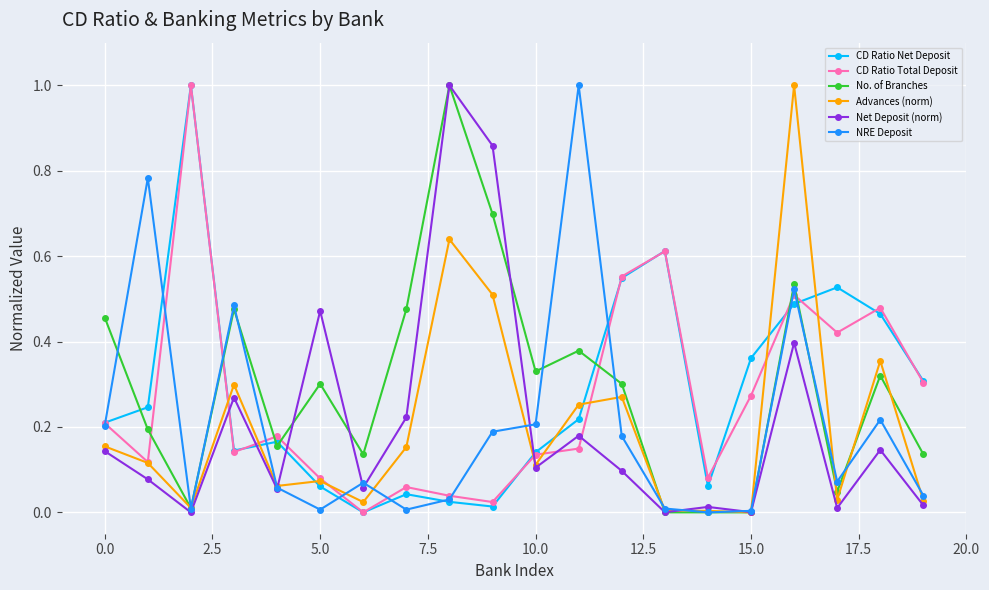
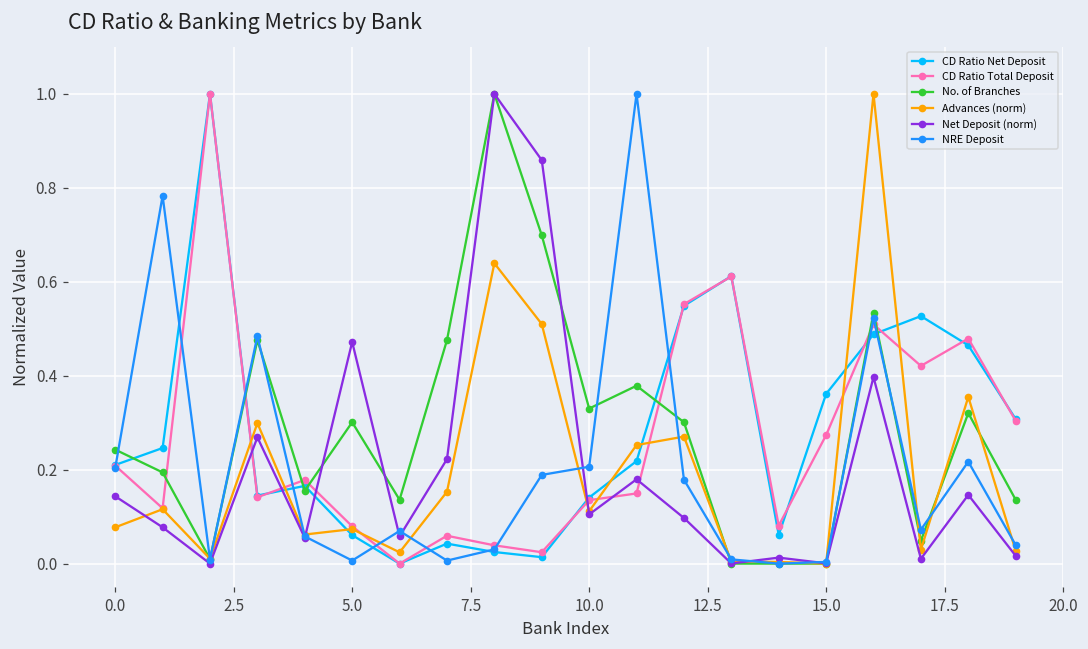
No. of Branches, 0.0: 0.46 -> 0.24
Advances (norm), 0.0: 0.15 -> 0.08
